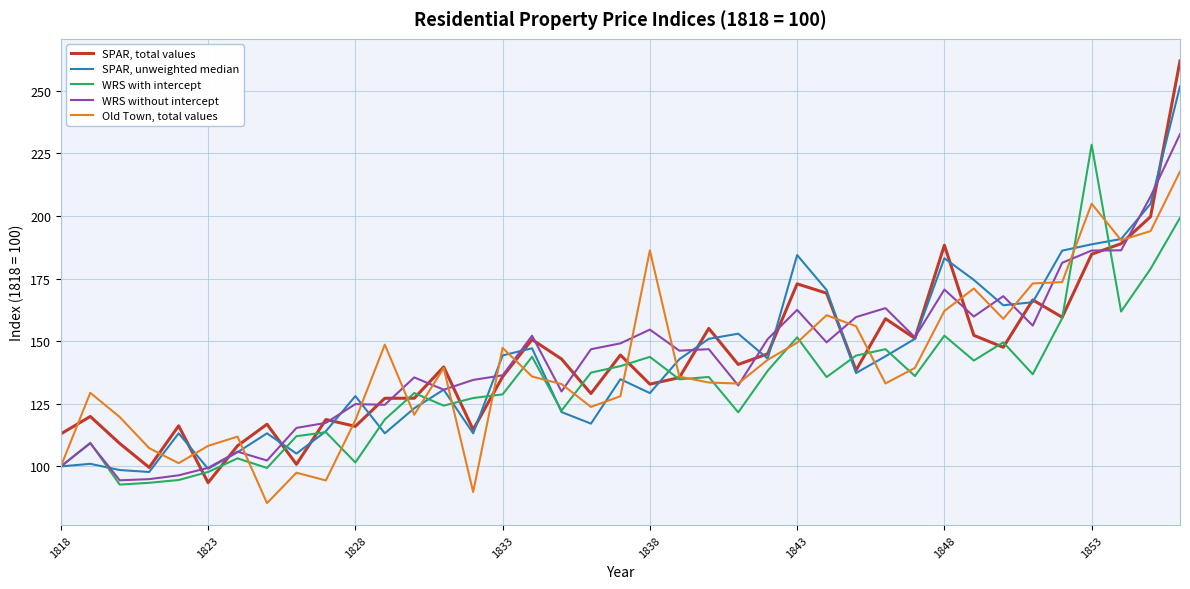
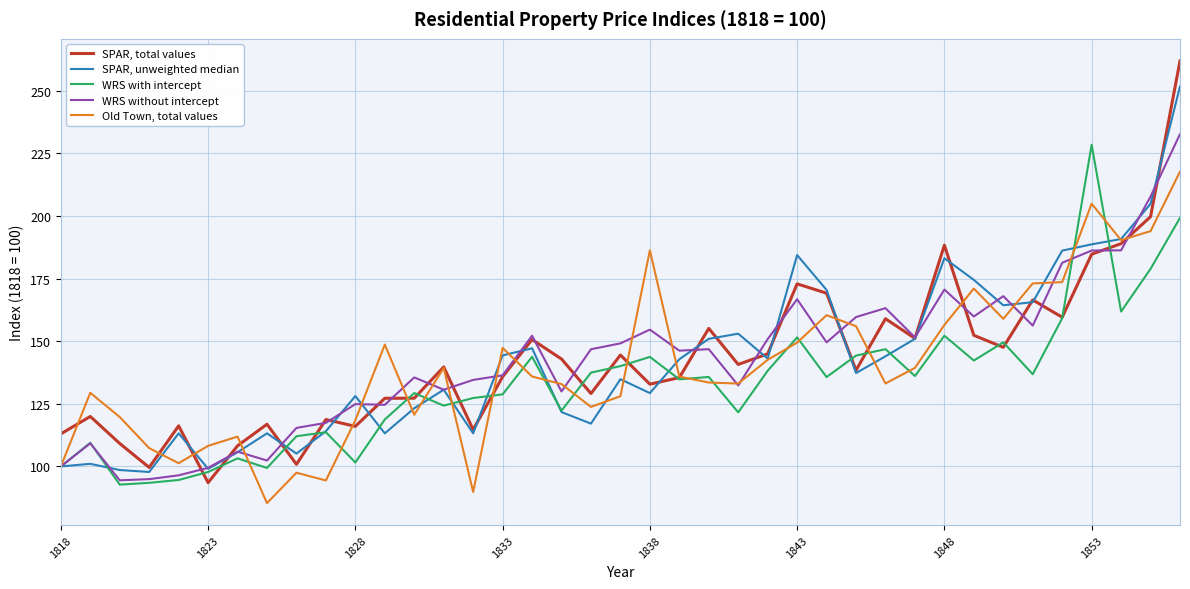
WRS without intercept, 1843: 163 -> 167
Old Town, total values, 1848: 162 -> 156
